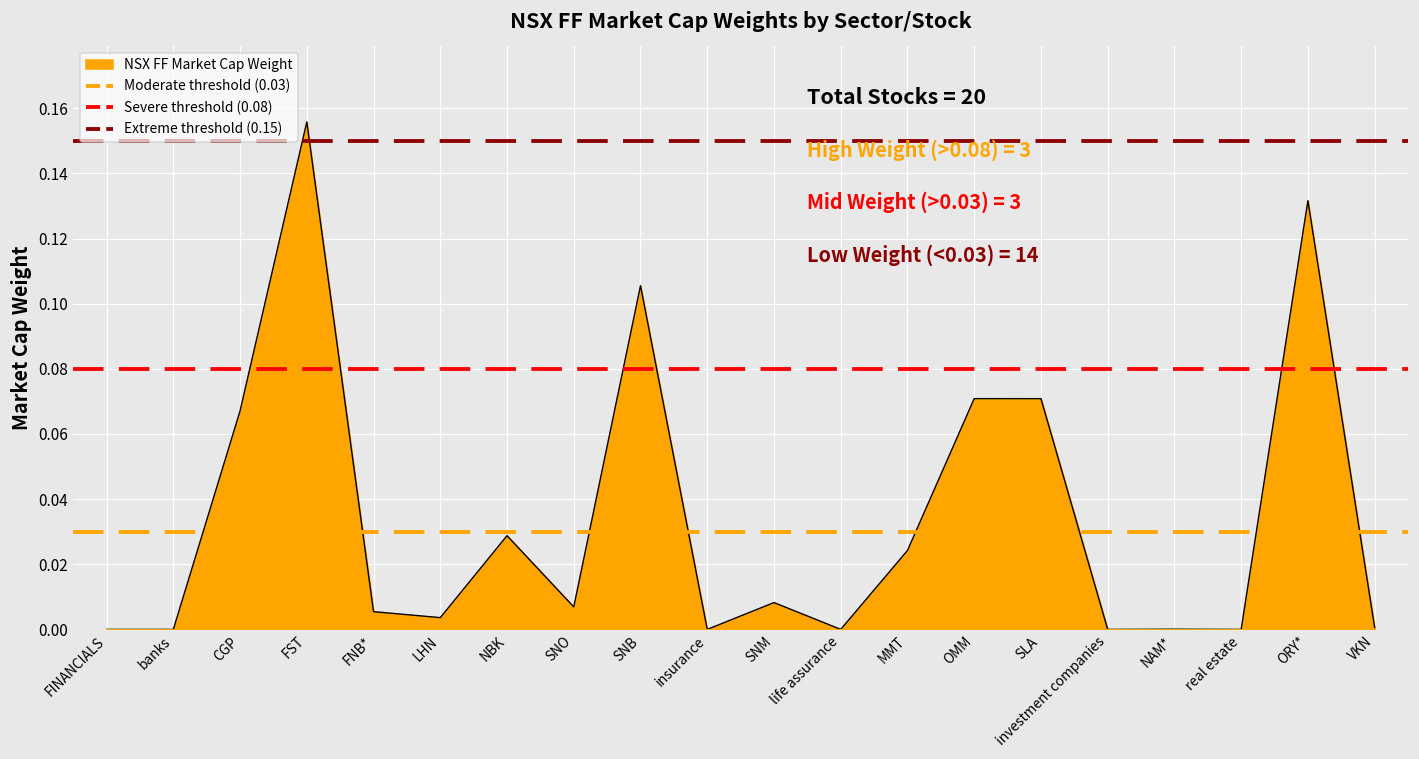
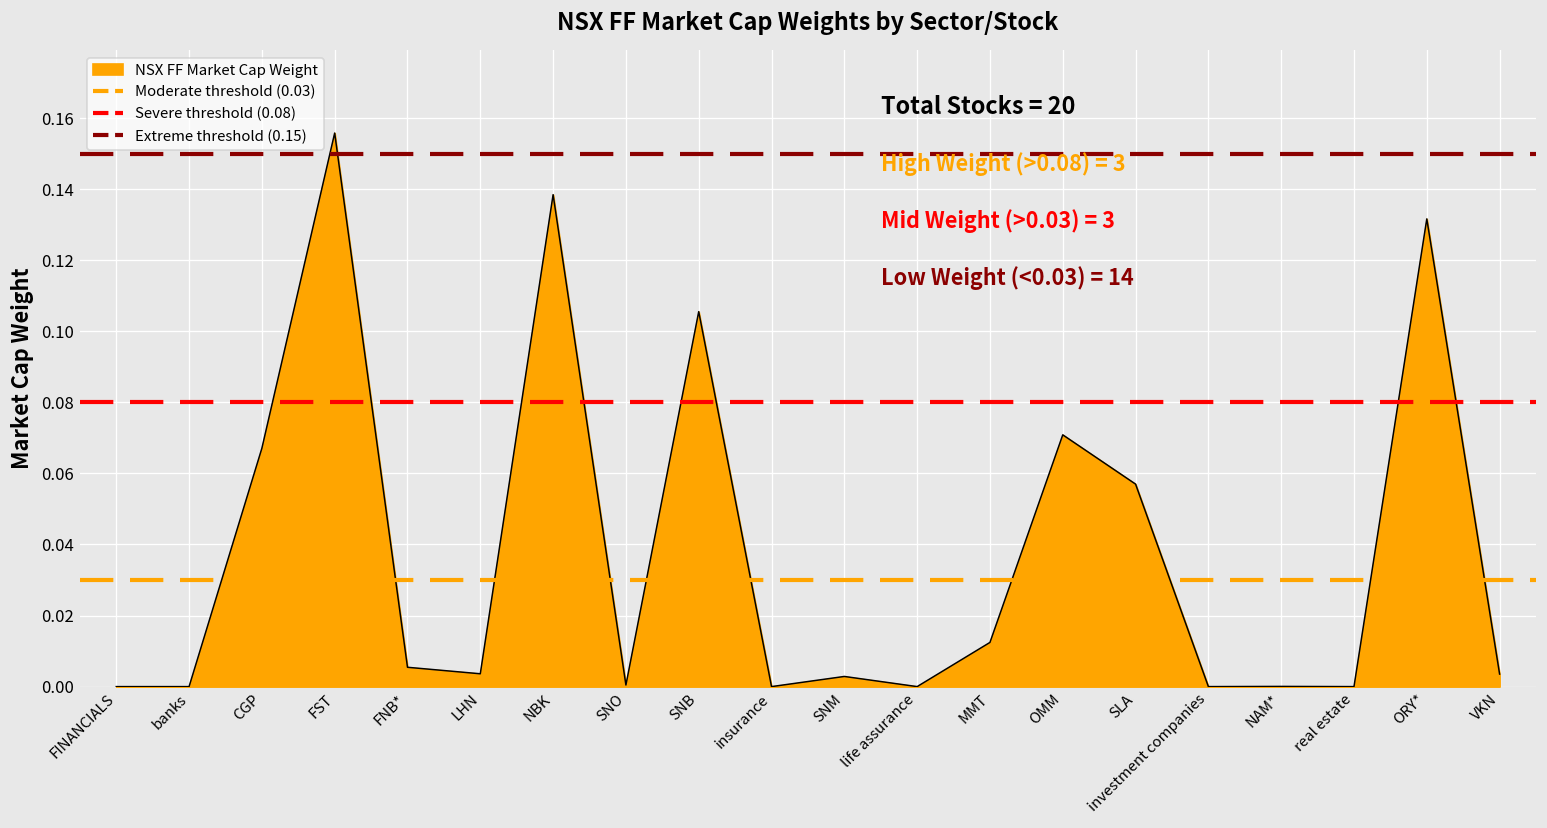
NBK: 0.029 -> 0.138
SNO: 0.007 -> 0.000
SNM: 0.008 -> 0.003
MMT: 0.024 -> 0.012
SLA: 0.071 -> 0.057
VKN: 0.001 -> 0.004
